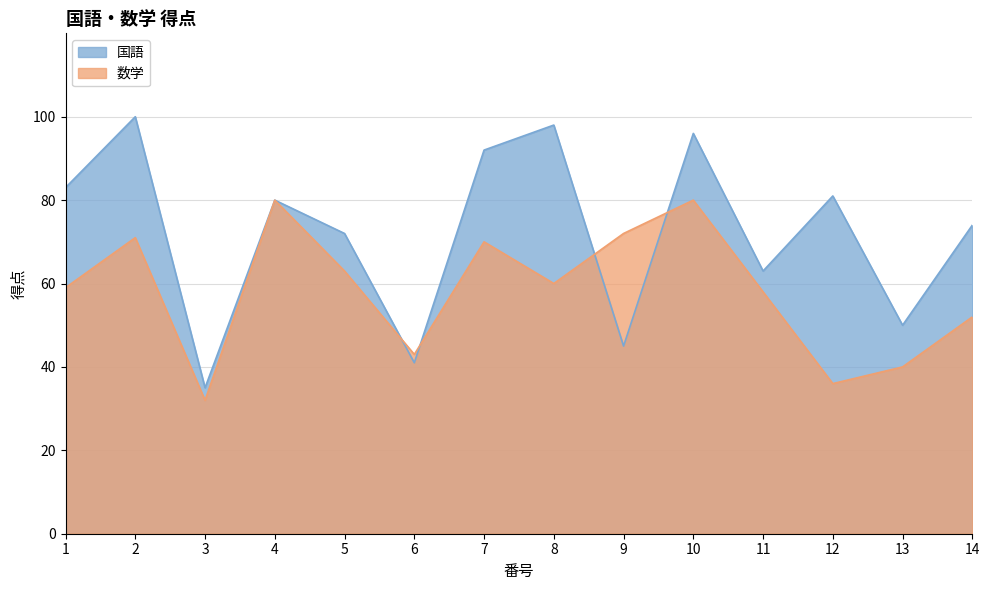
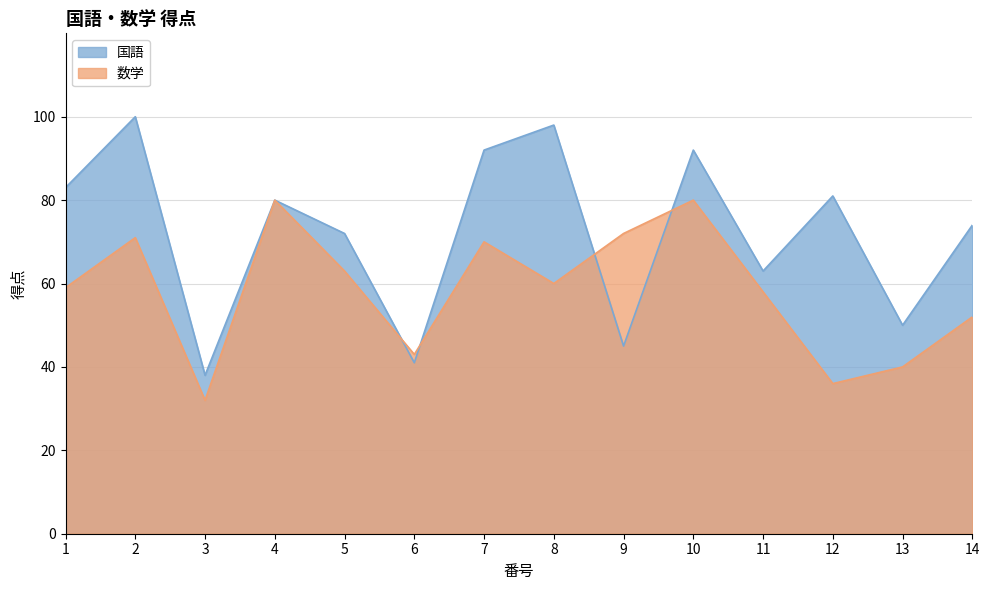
国語, 3: 35 -> 38
国語, 10: 96 -> 92
